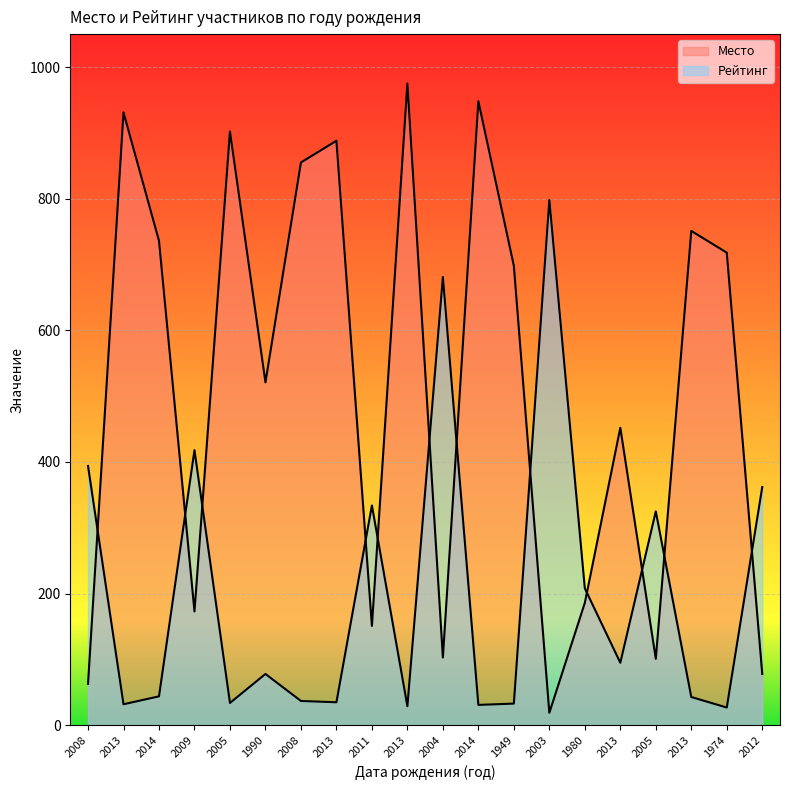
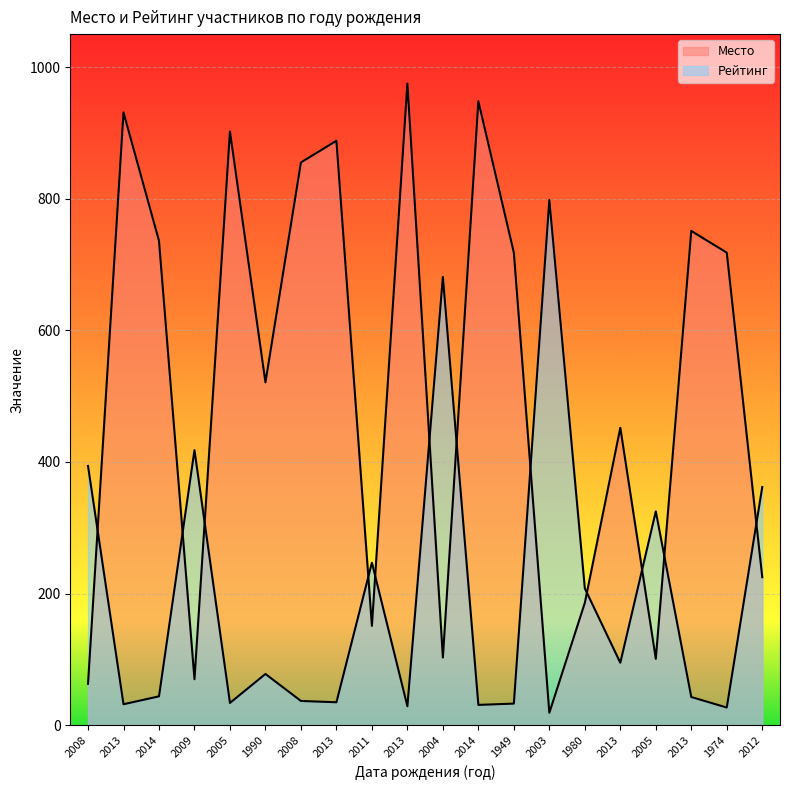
Место, 2009: 170 -> 70
Рейтинг, 2011: 330 -> 250
Место, 1949: 700 -> 720
Место, 2012: 80 -> 230
